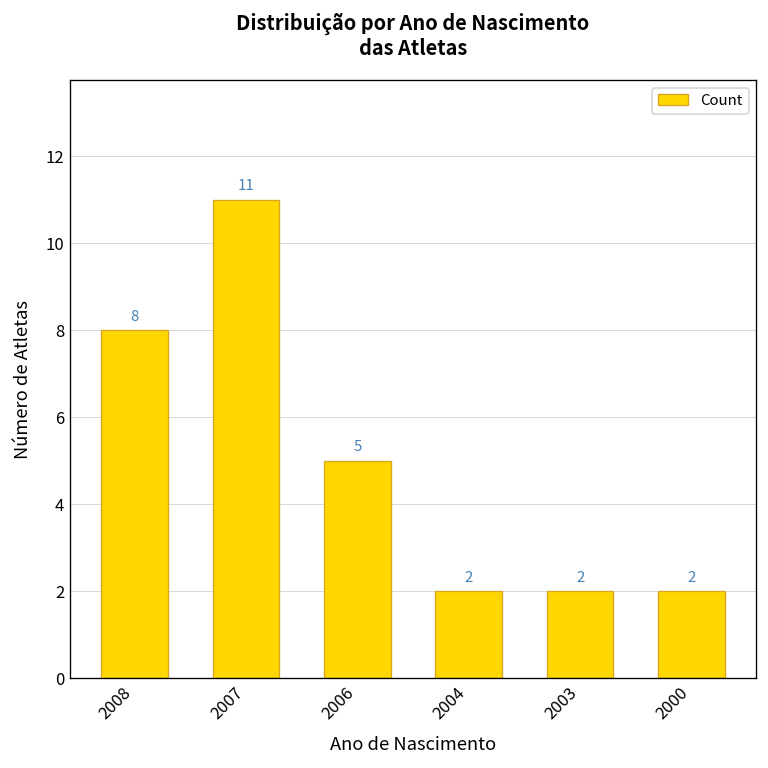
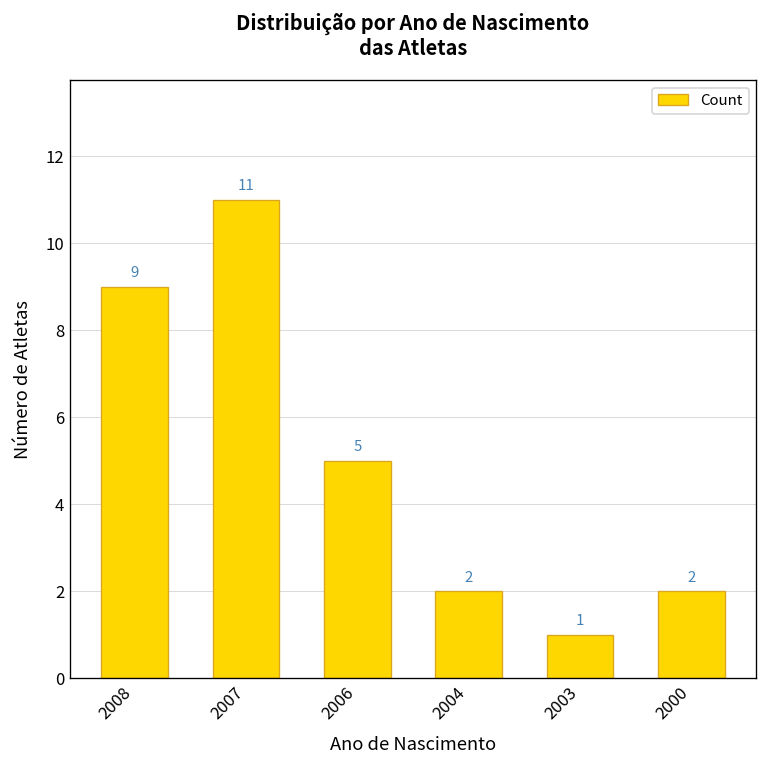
2008: 8 -> 9
2003: 2 -> 1
